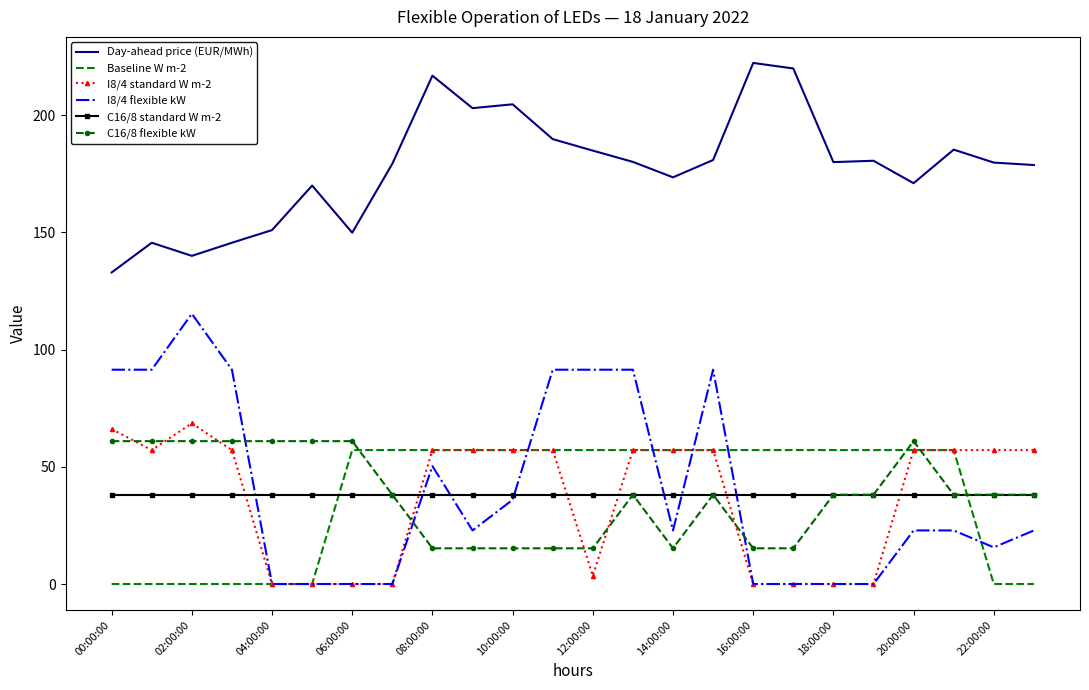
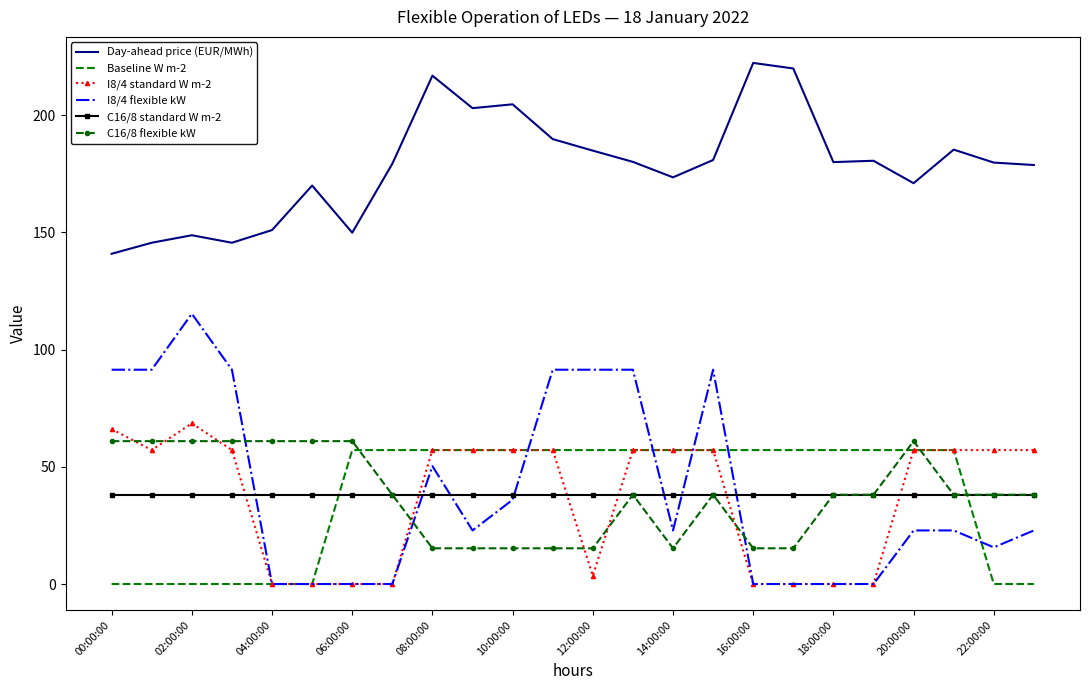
Day-ahead price (EUR/MWh), 00:00:00: 133 -> 141
Day-ahead price (EUR/MWh), 02:00:00: 140 -> 149
